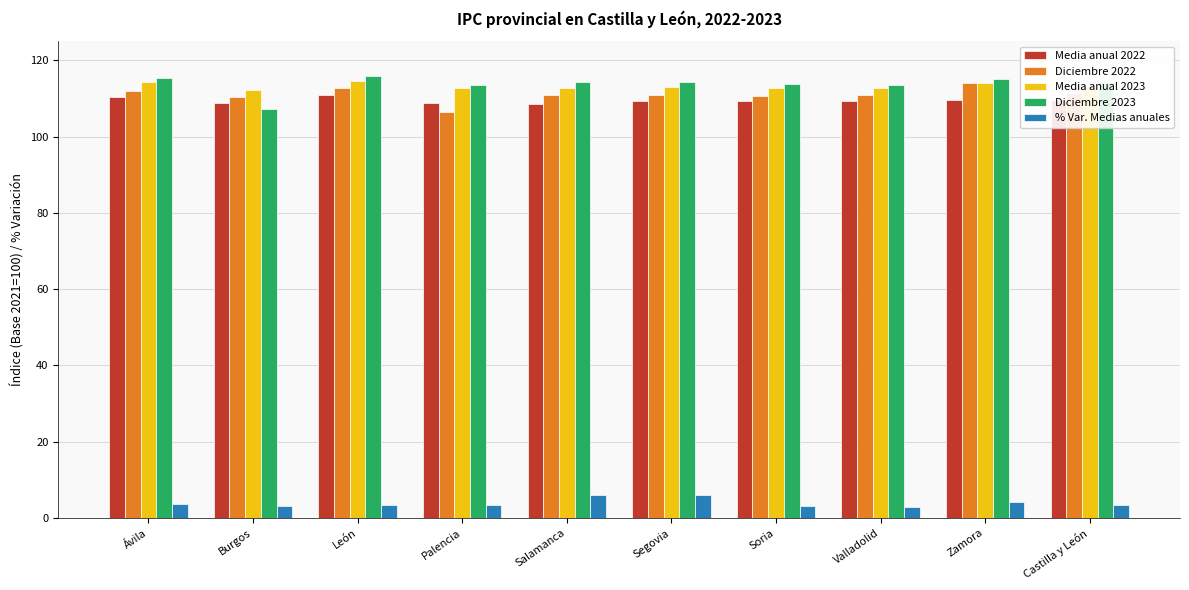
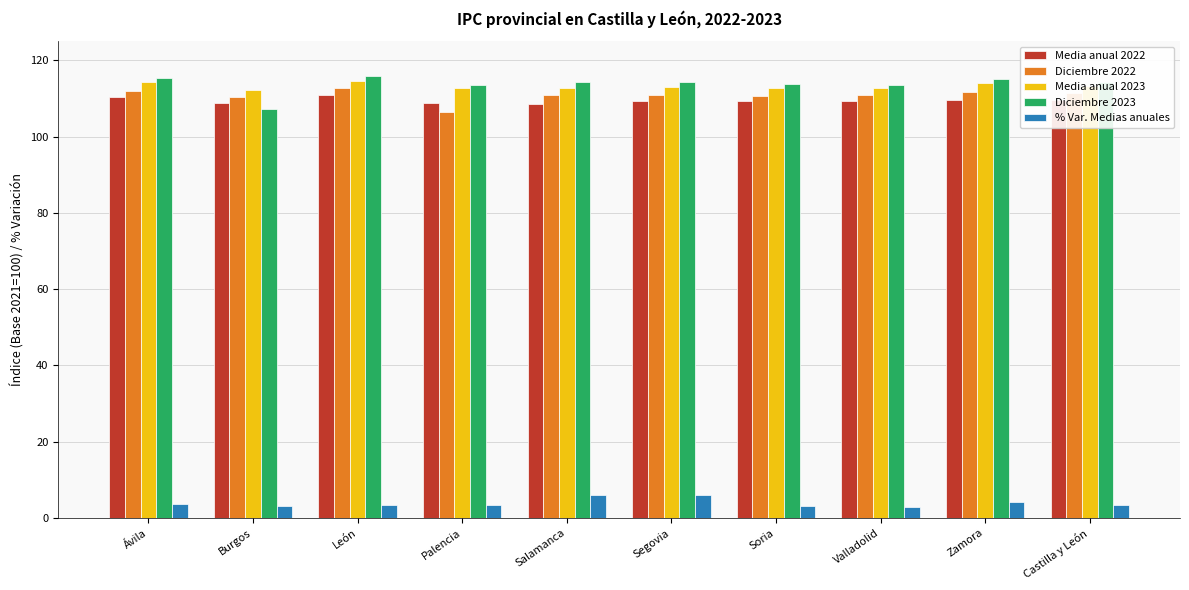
Diciembre 2022, Zamora: 114 -> 112
